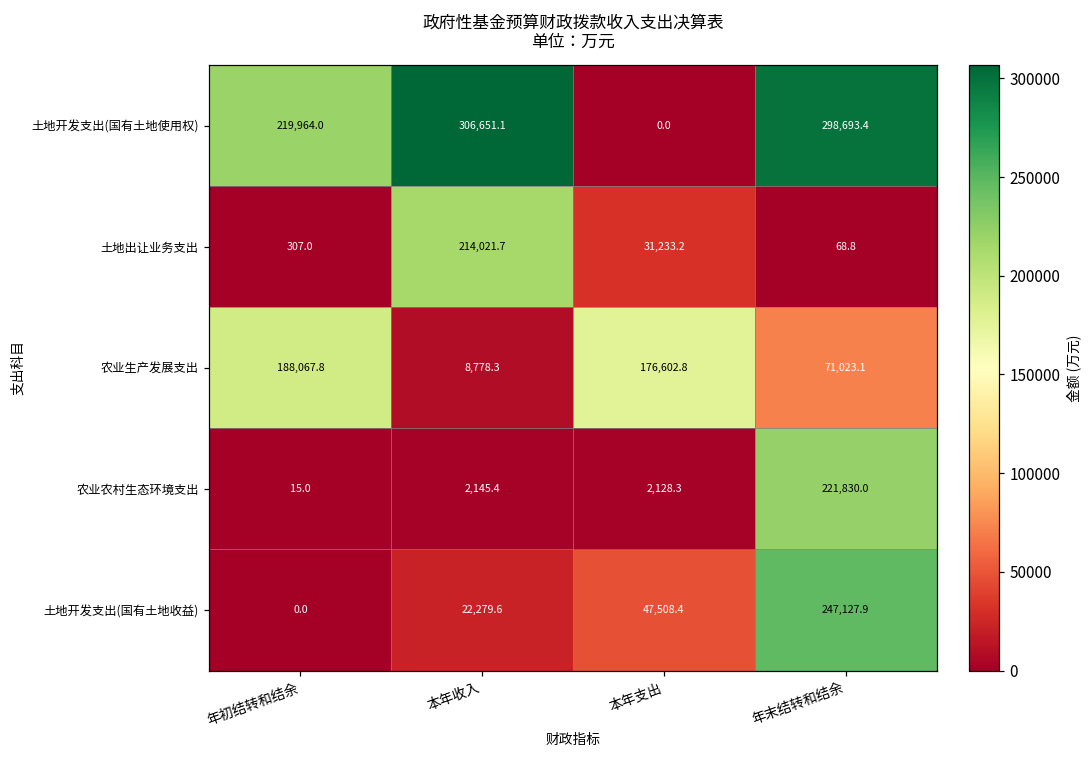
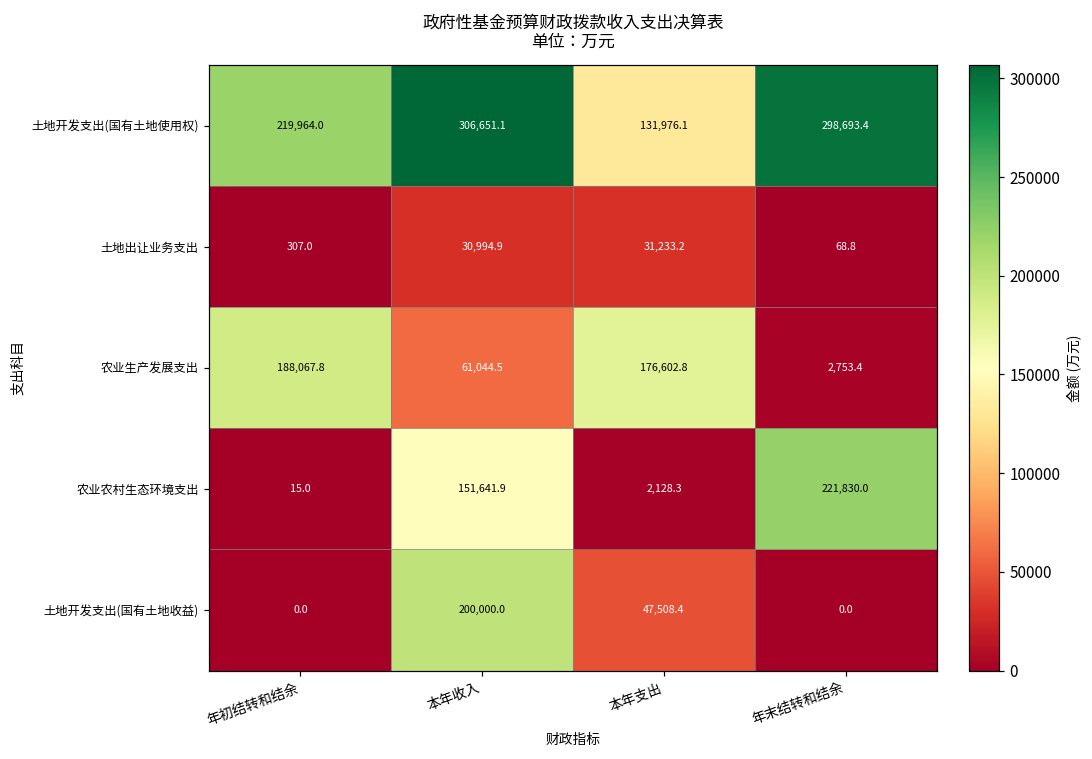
土地开发支出(国有土地使用权), 本年支出: 0.0 -> 131,976.1
土地出让业务支出, 本年收入: 214,021.7 -> 30,994.9
农业生产发展支出, 本年收入: 8,778.3 -> 61,044.5
农业生产发展支出, 年末结转和结余: 71,023.1 -> 2,753.4
农业农村生态环境支出, 本年收入: 2,145.4 -> 151,641.9
土地开发支出(国有土地收益), 本年收入: 22,279.6 -> 200,000.0
土地开发支出(国有土地收益), 年末结转和结余: 247,127.9 -> 0.0
